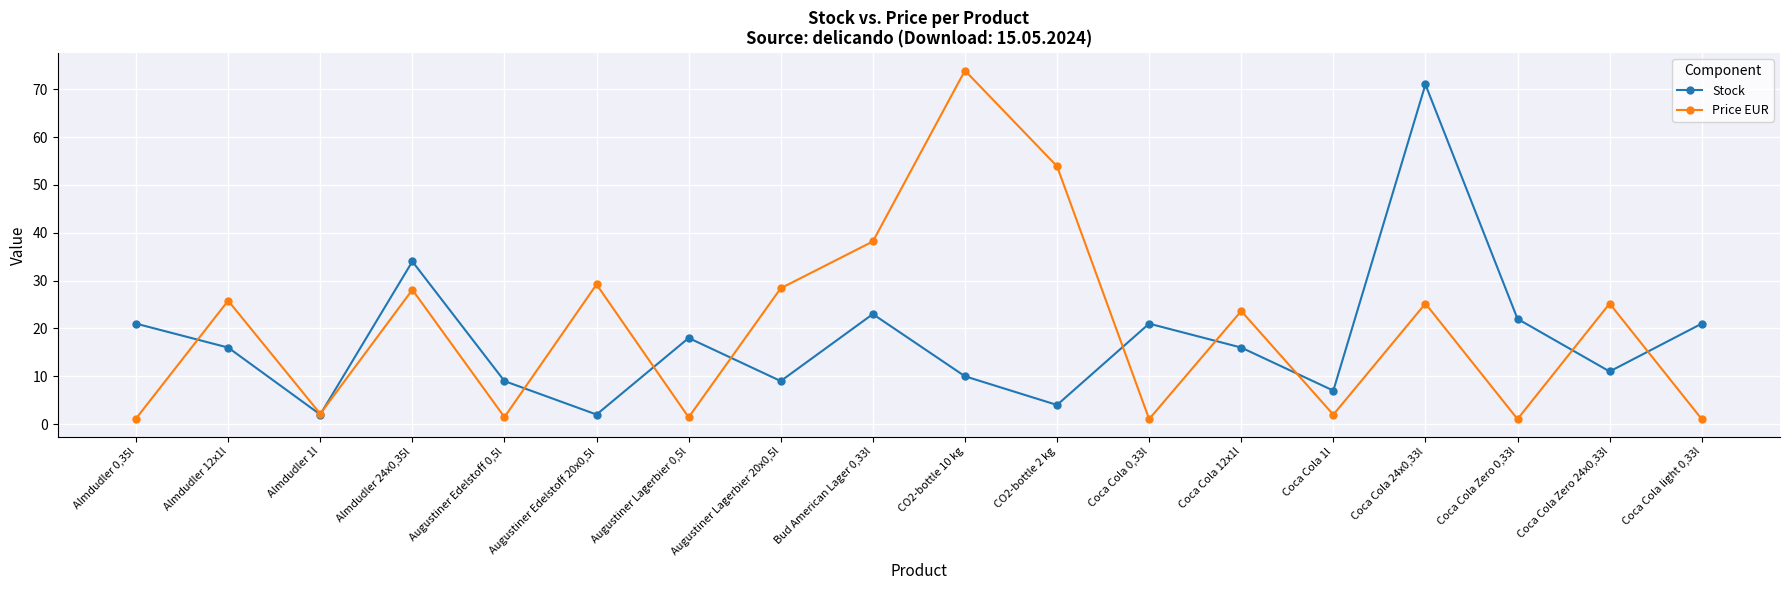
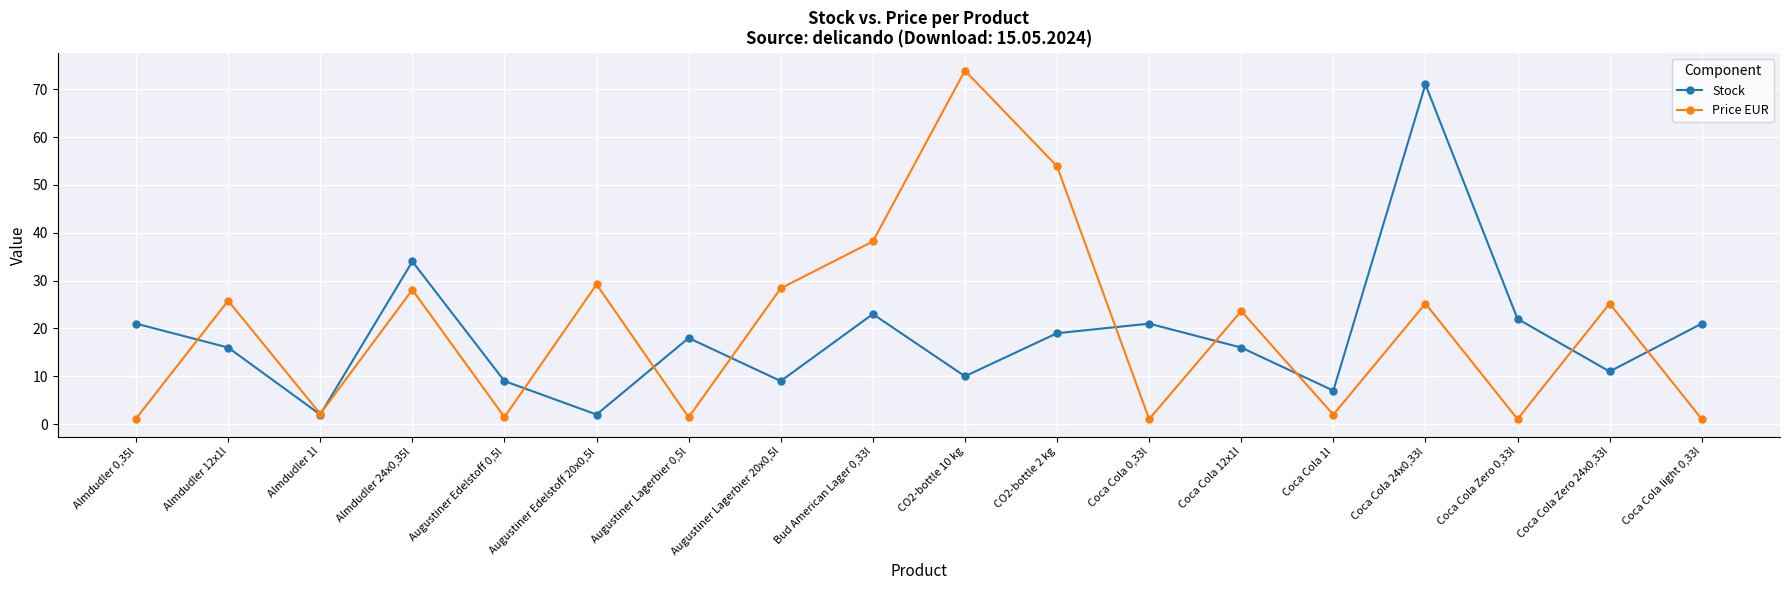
Stock, CO2-bottle 2 kg: 4 -> 19
